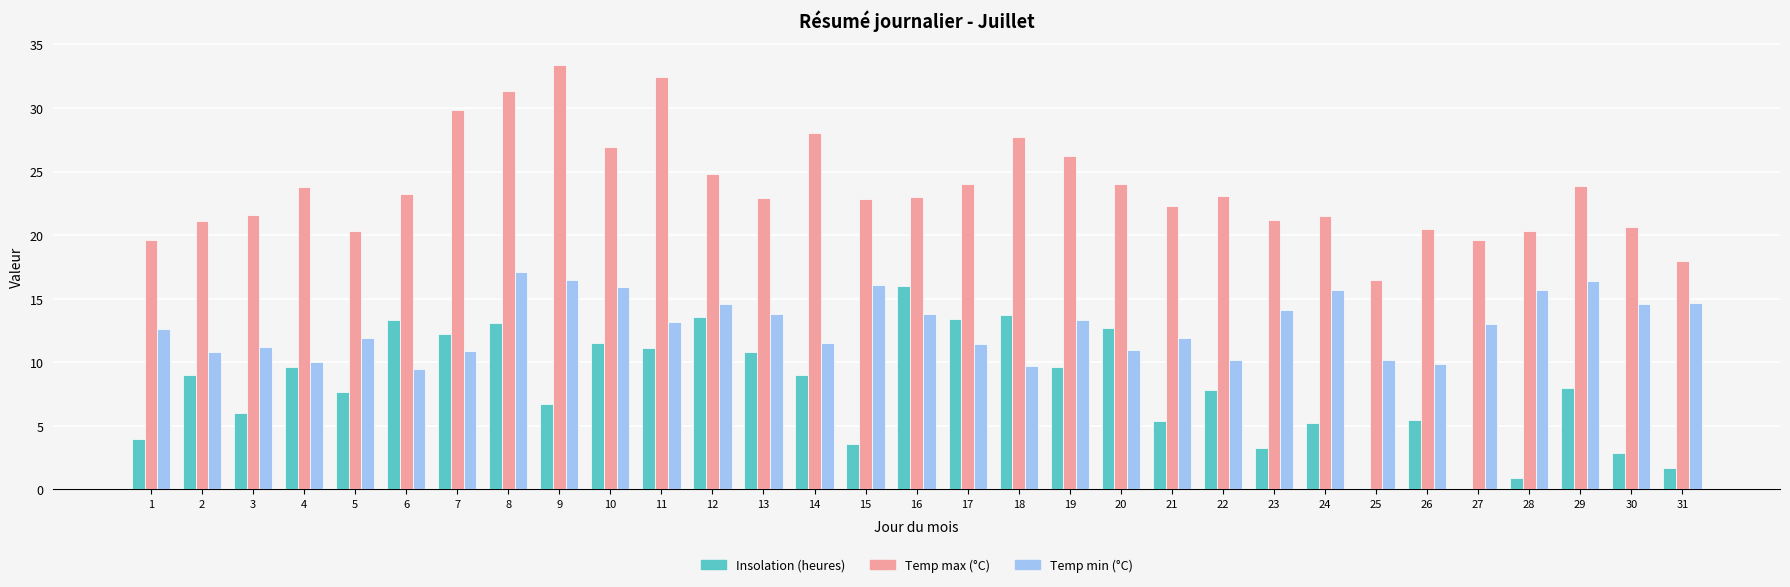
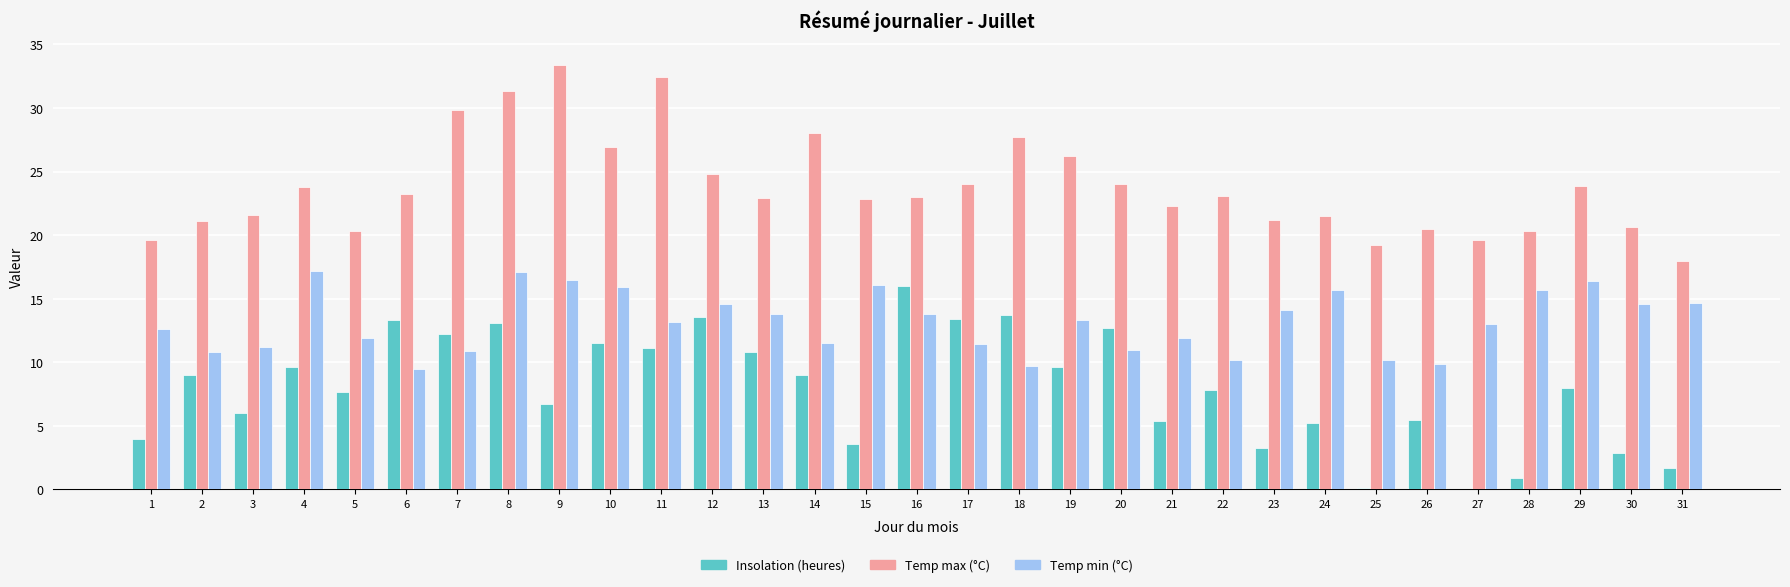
Temp min (°C), 4: 10.0 -> 17.2
Temp max (°C), 25: 16.5 -> 19.2
